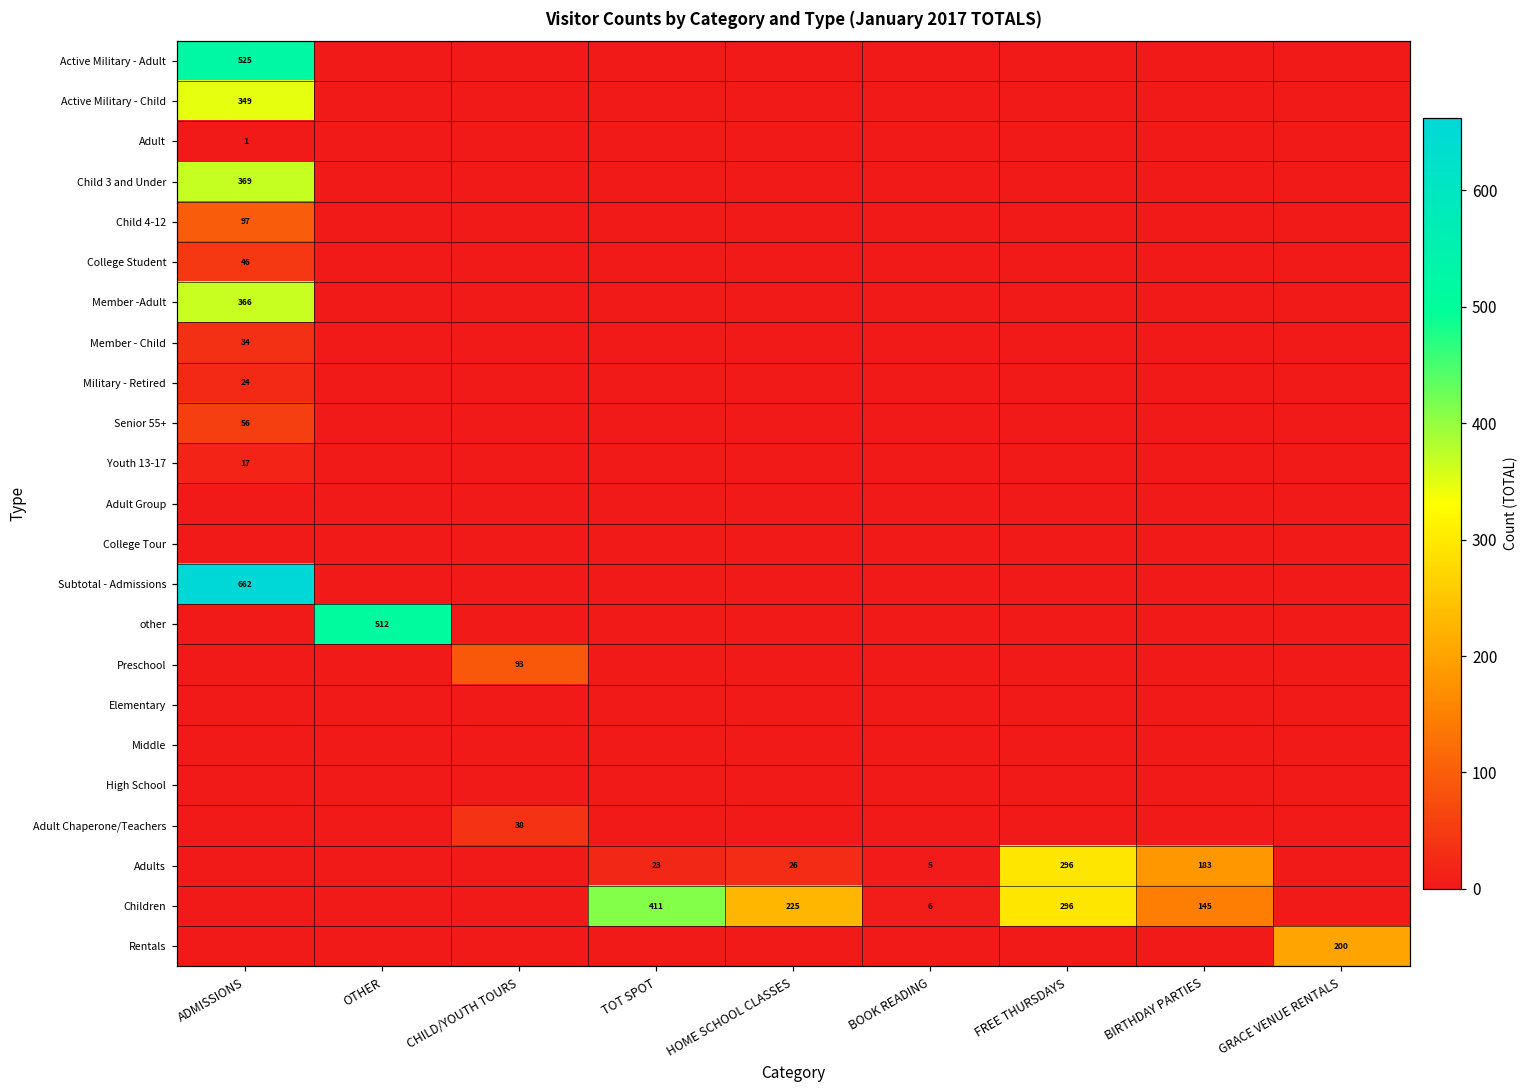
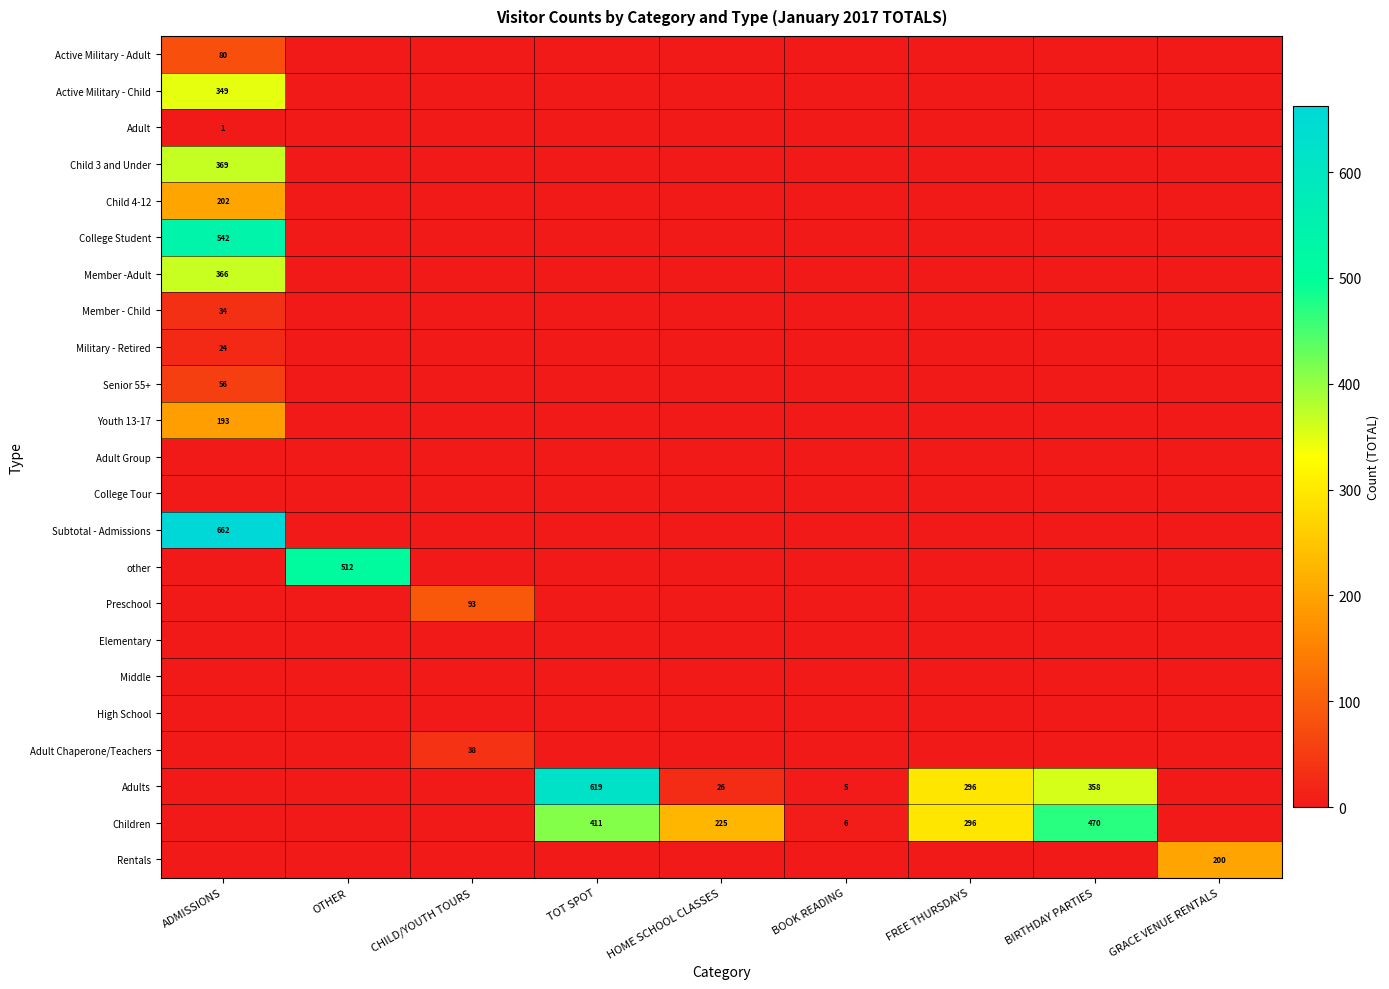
Active Military - Adult, ADMISSIONS: 525 -> 80
Child 4-12, ADMISSIONS: 97 -> 202
College Student, ADMISSIONS: 46 -> 542
Youth 13-17, ADMISSIONS: 17 -> 193
Adults, TOT SPOT: 23 -> 619
Adults, BIRTHDAY PARTIES: 183 -> 358
Children, BIRTHDAY PARTIES: 145 -> 470
